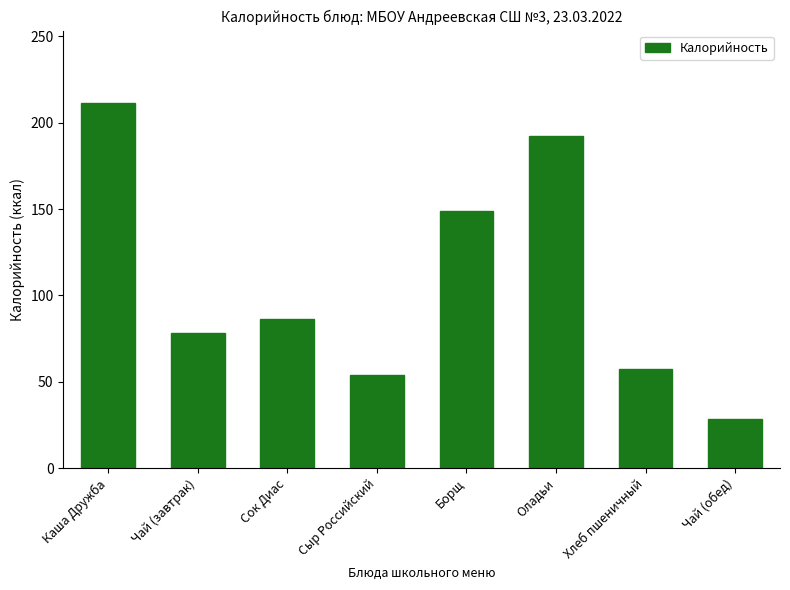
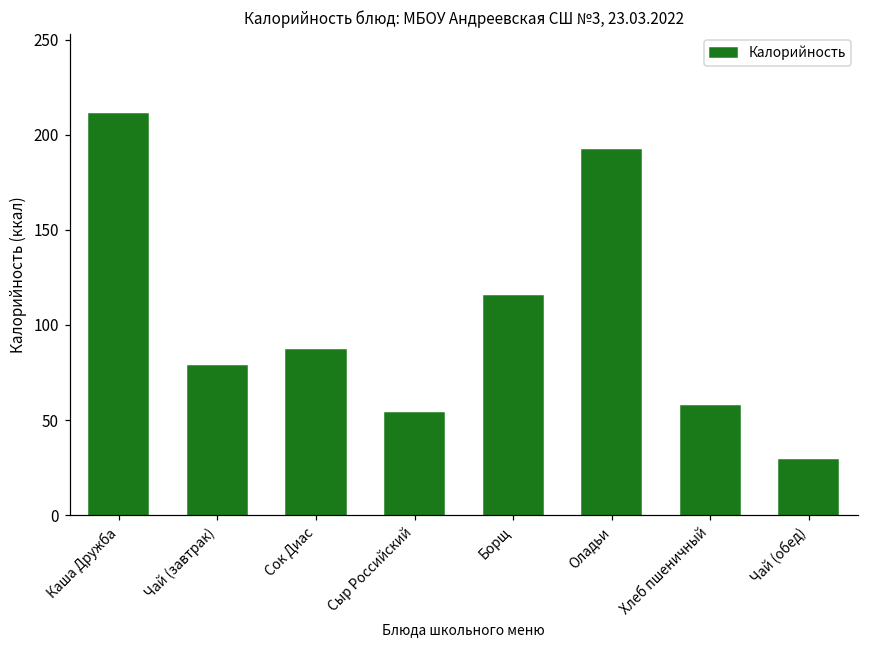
Борщ: 149 -> 115
